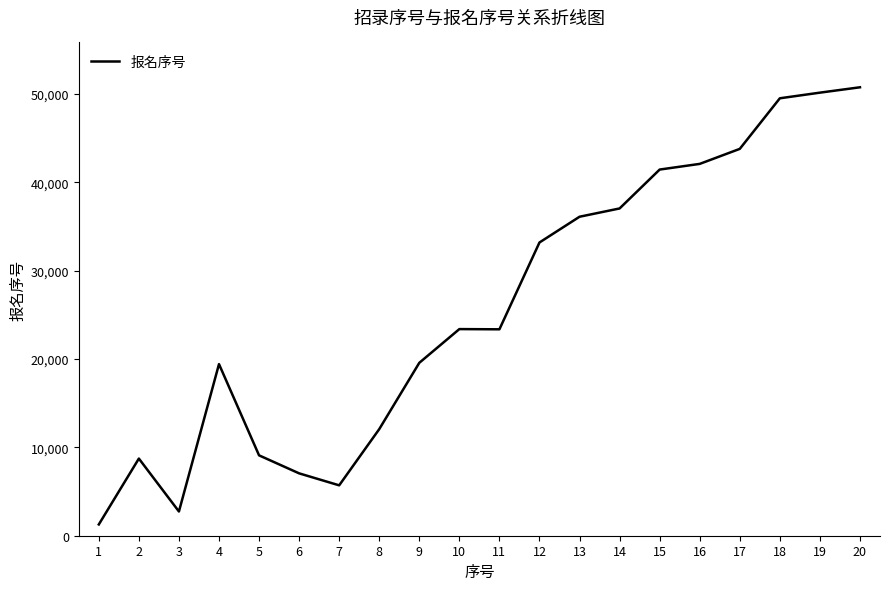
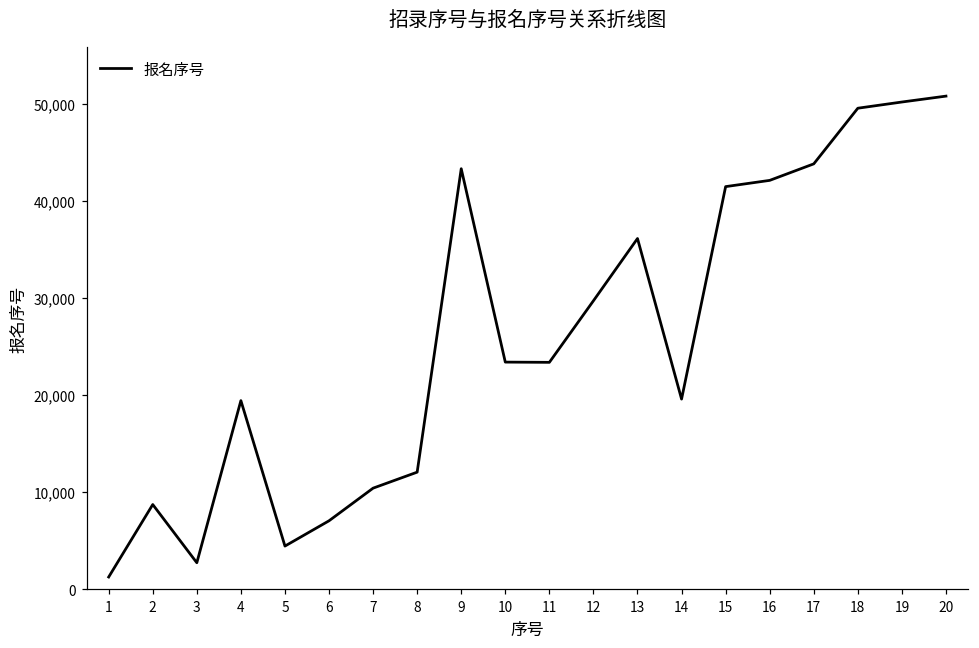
5: 9,000 -> 4,000
7: 6,000 -> 10,000
9: 20,000 -> 43,000
12: 33,000 -> 30,000
14: 37,000 -> 20,000
